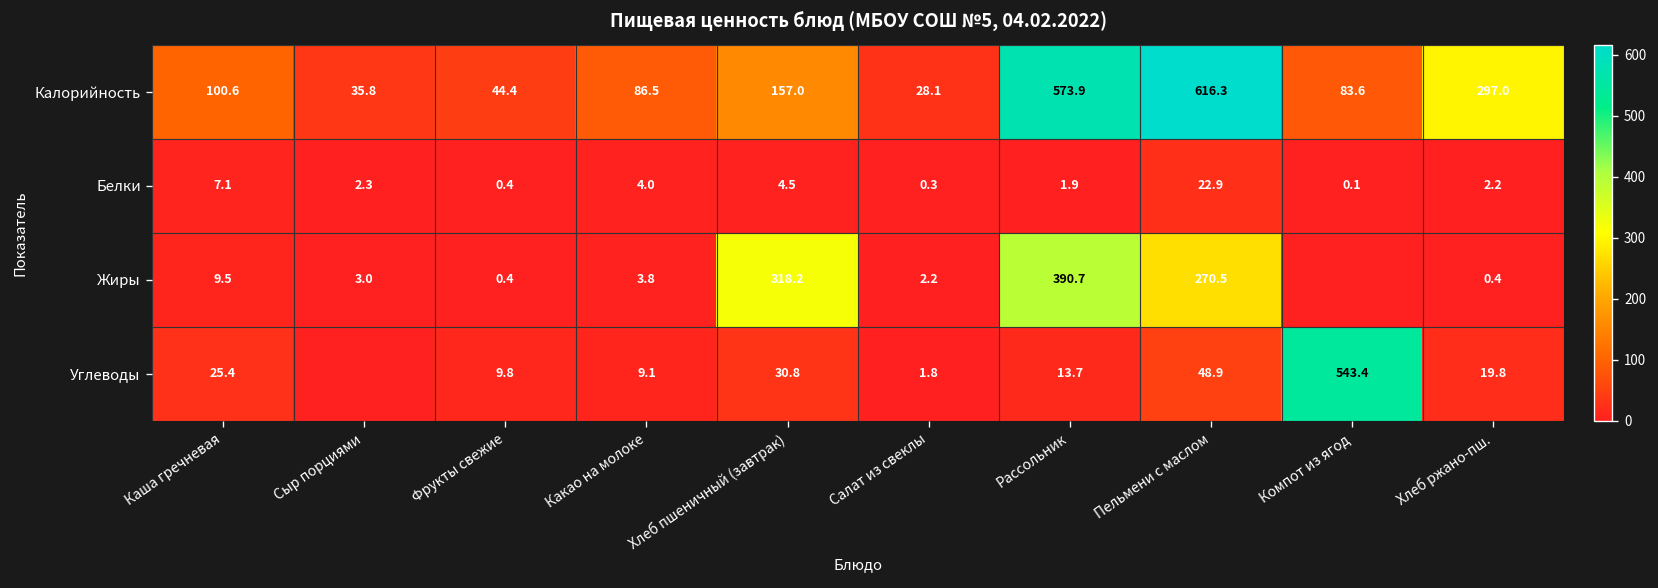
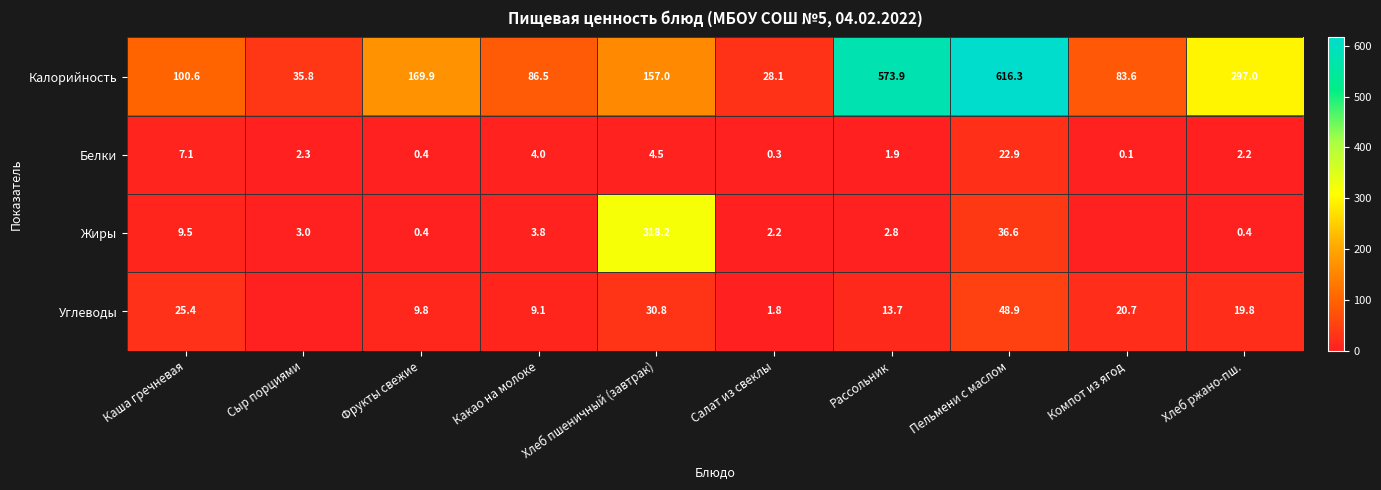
Калорийность, Фрукты свежие: 44.4 -> 169.9
Жиры, Рассольник: 390.7 -> 2.8
Жиры, Пельмени с маслом: 270.5 -> 36.6
Углеводы, Компот из ягод: 543.4 -> 20.7
